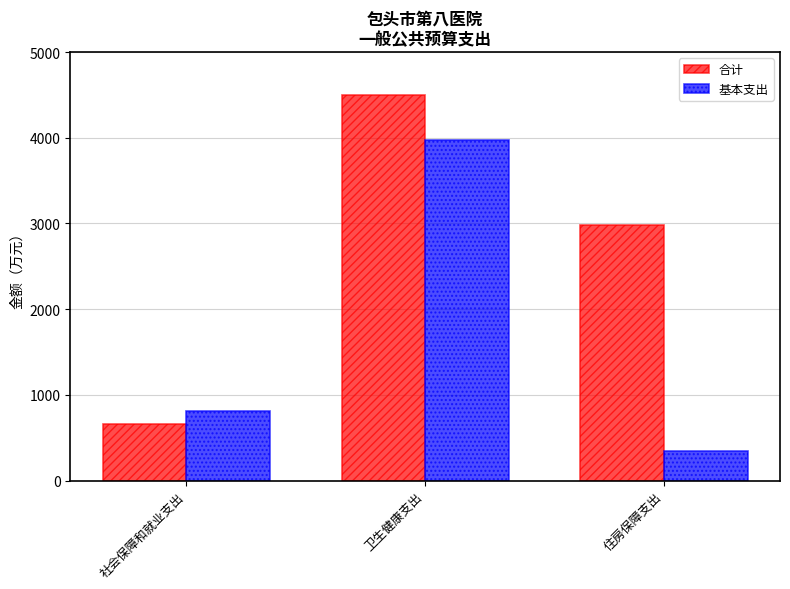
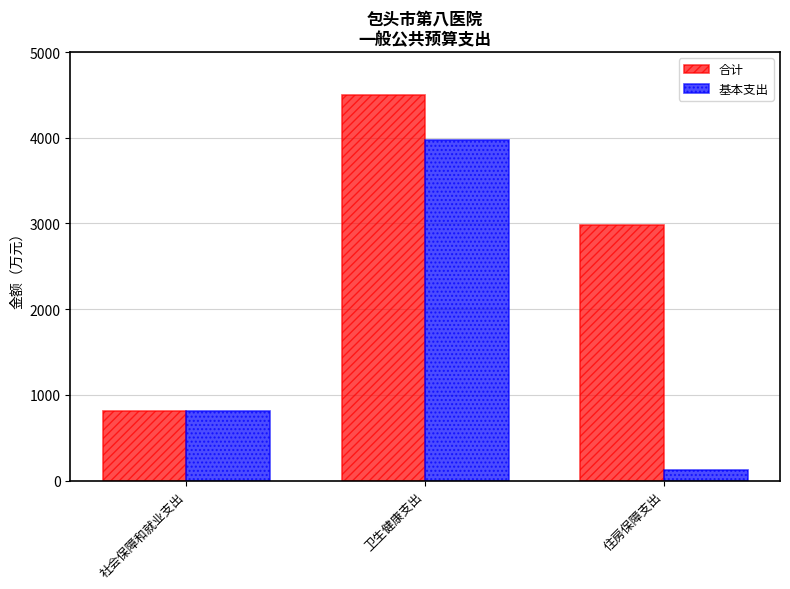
合计, 社会保障和就业支出: 700 -> 800
基本支出, 住房保障支出: 300 -> 100
